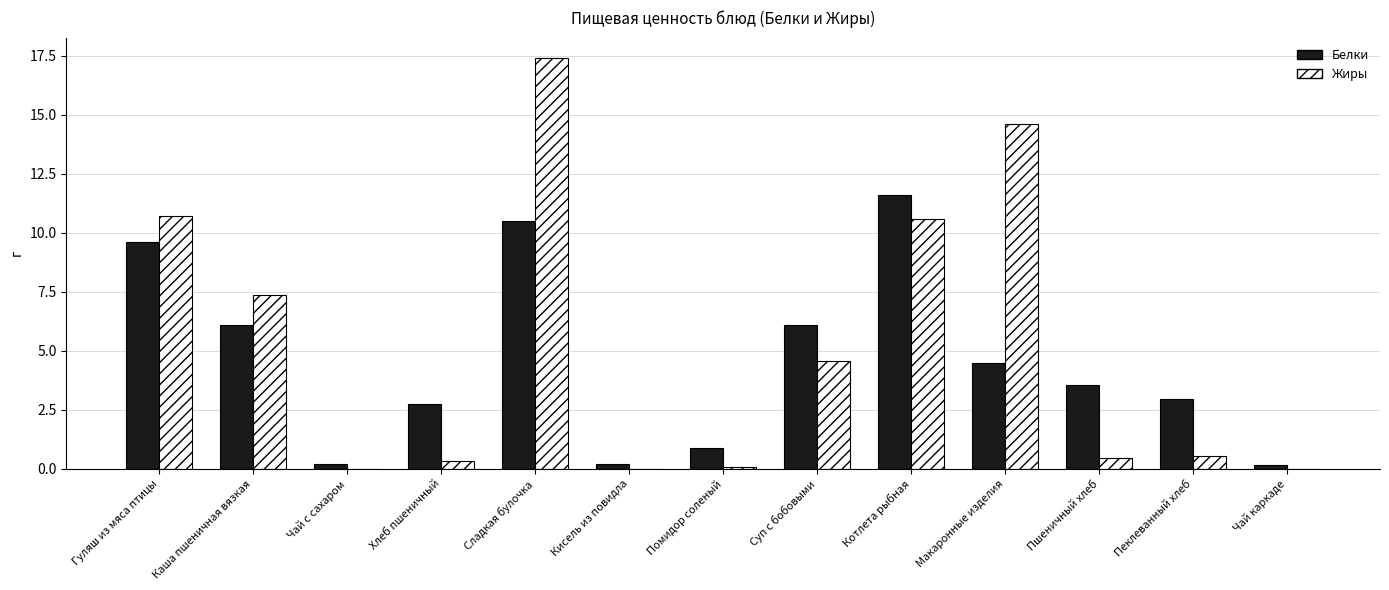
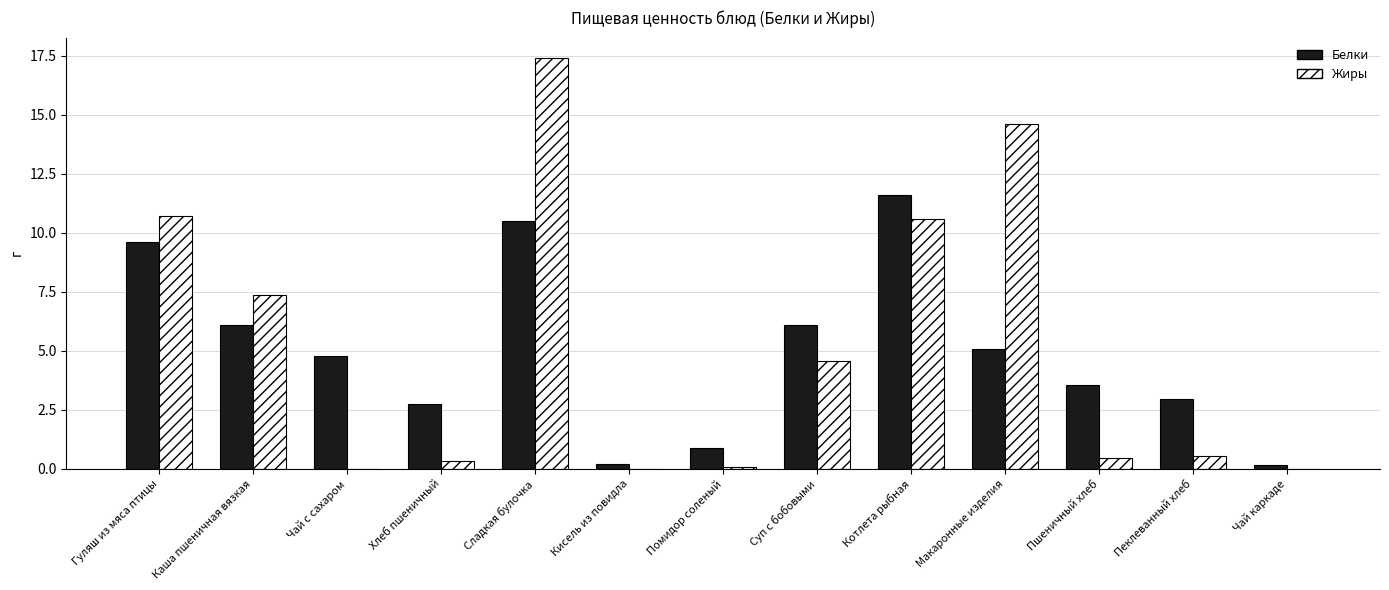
Белки, Чай с сахаром: 0.2 -> 4.8
Белки, Макаронные изделия: 4.5 -> 5.1
